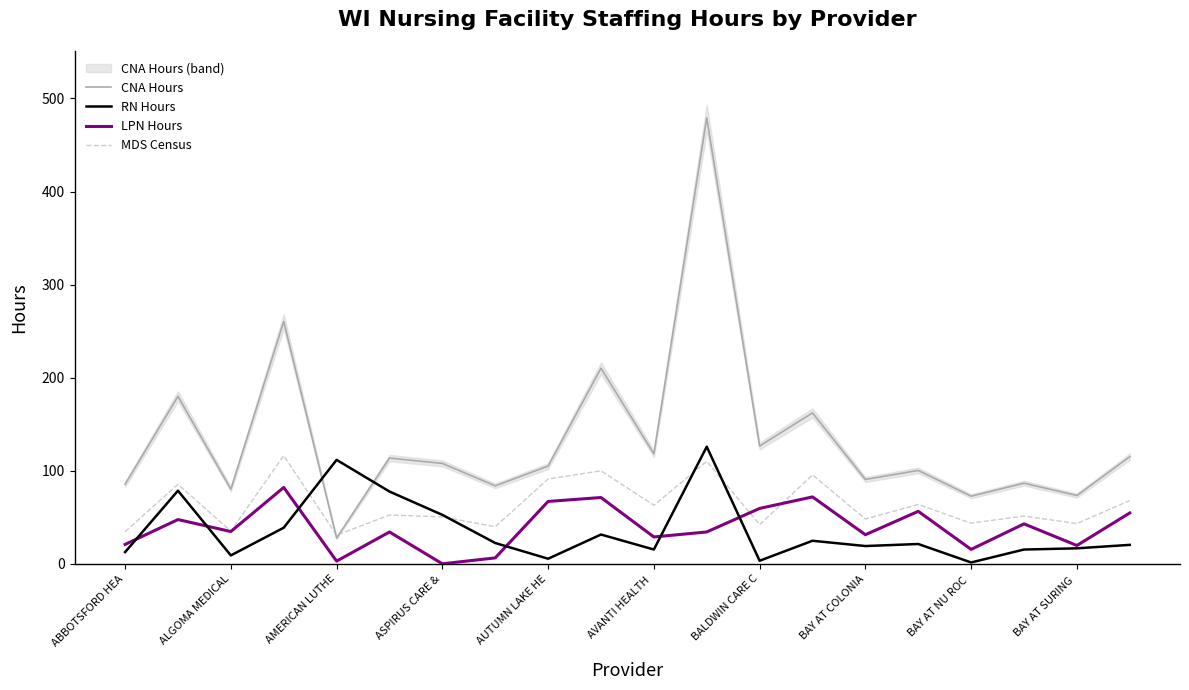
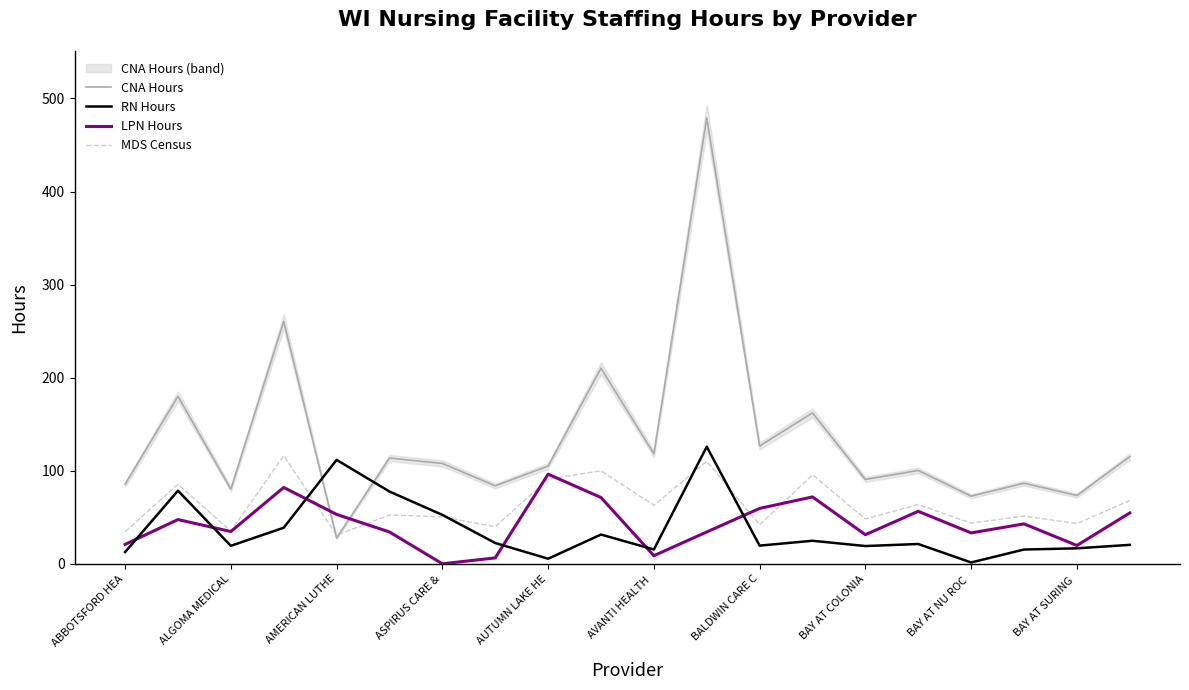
RN Hours, ALGOMA MEDICAL: 10 -> 20
LPN Hours, AMERICAN LUTHE: 0 -> 50
LPN Hours, AUTUMN LAKE HE: 70 -> 100
LPN Hours, AVANTI HEALTH: 30 -> 10
RN Hours, BALDWIN CARE C: 0 -> 20
LPN Hours, BAY AT NU ROC: 20 -> 30
